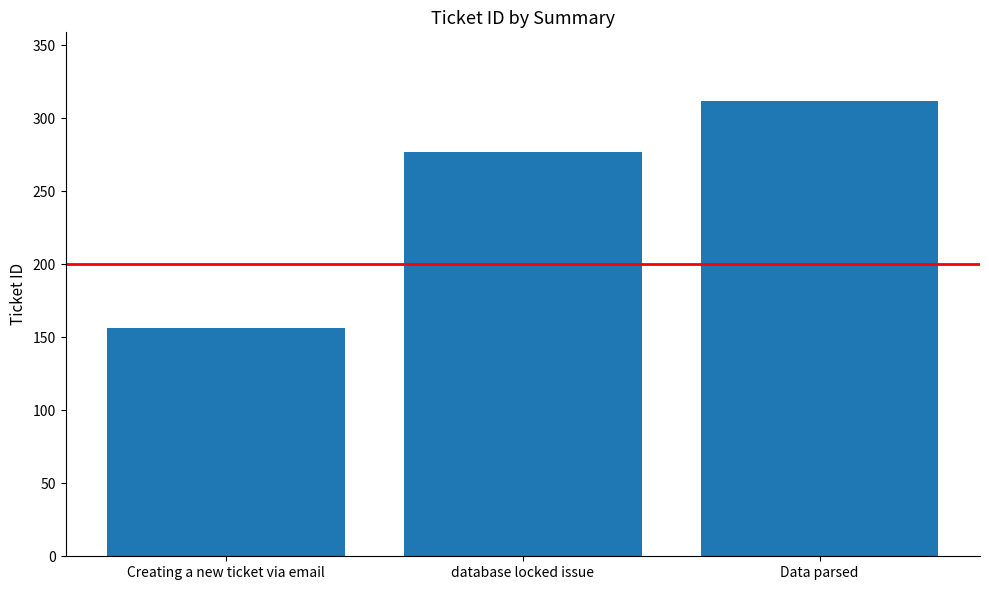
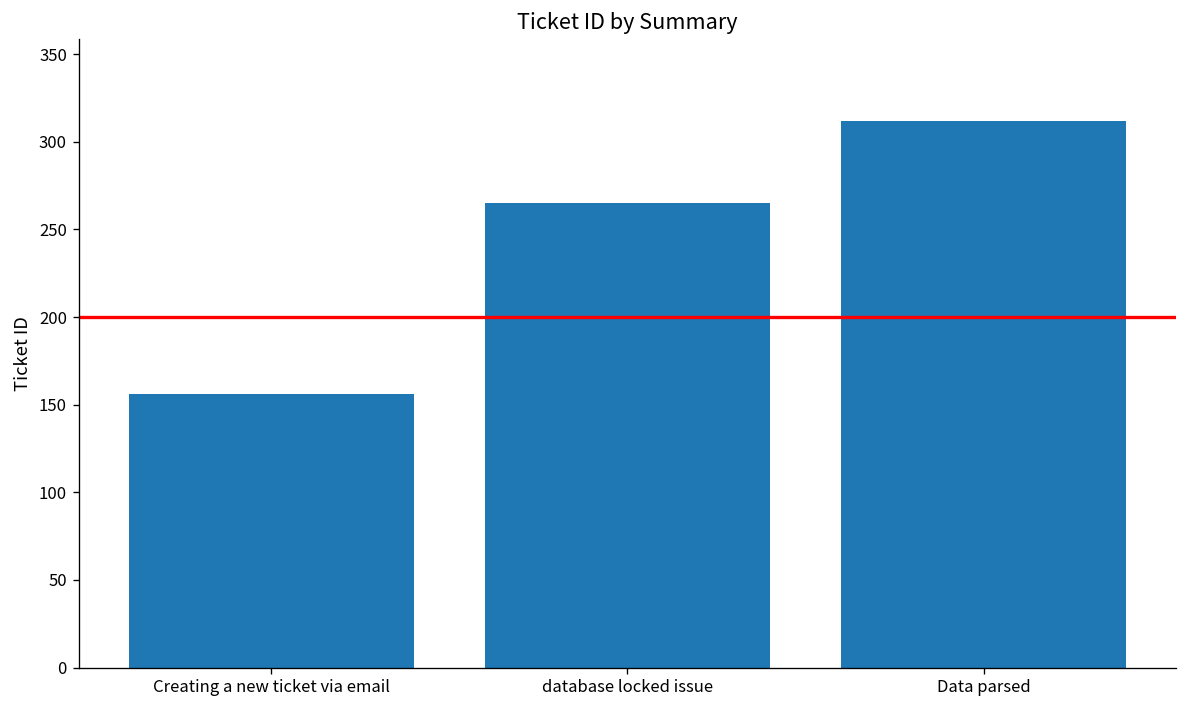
database locked issue: 277 -> 265
